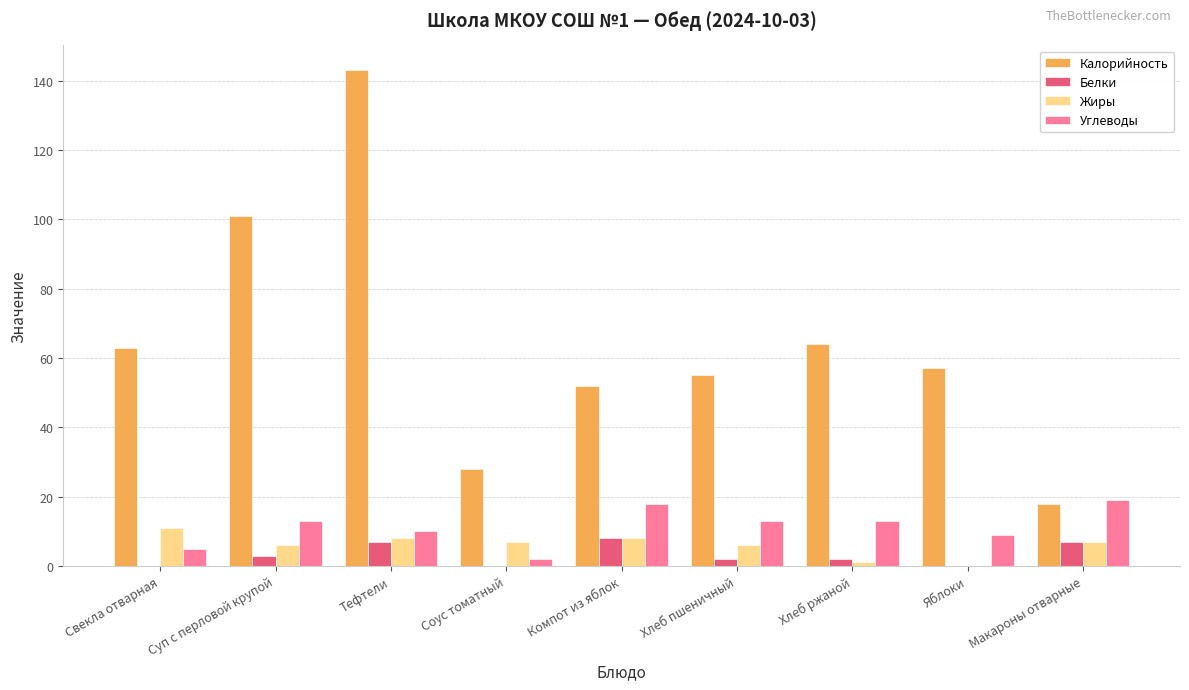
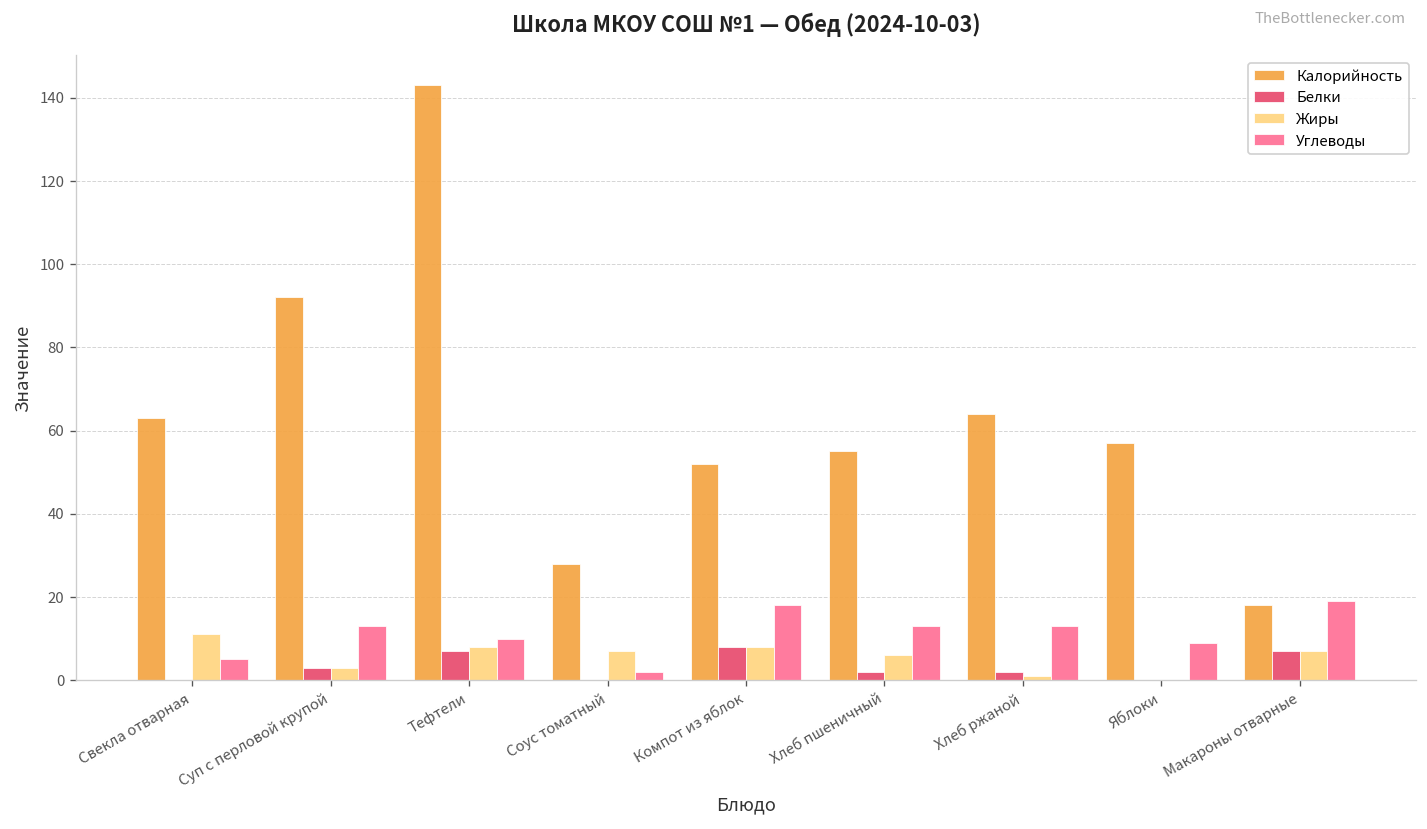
Калорийность, Суп с перловой крупой: 101 -> 92
Жиры, Суп с перловой крупой: 6 -> 3
